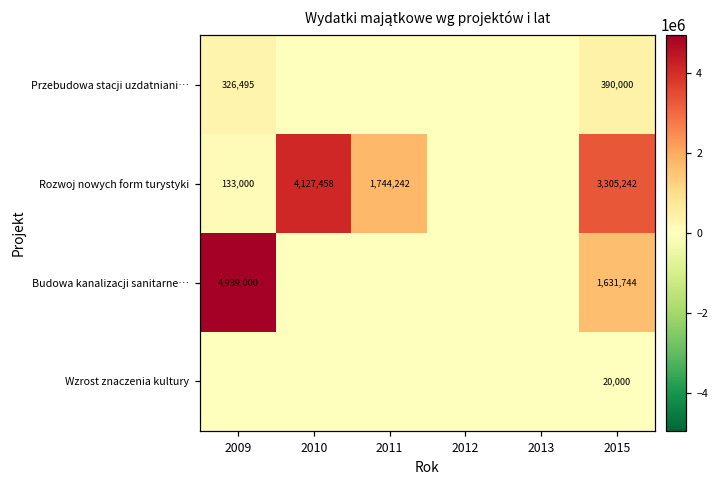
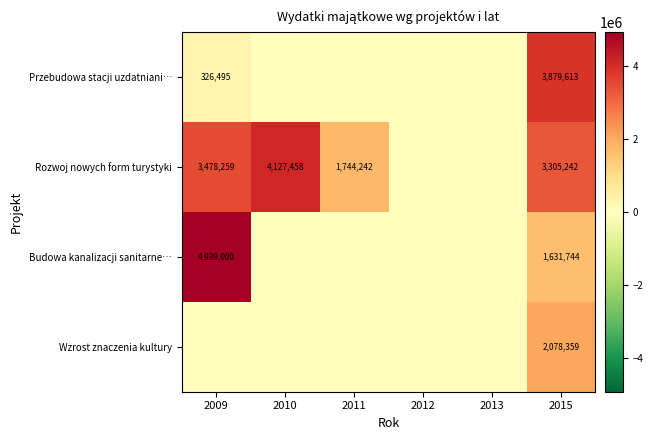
Przebudowa stacji uzdatniani…, 2015: 390,000 -> 3,879,613
Rozwoj nowych form turystyki, 2009: 133,000 -> 3,478,259
Wzrost znaczenia kultury, 2015: 20,000 -> 2,078,359
